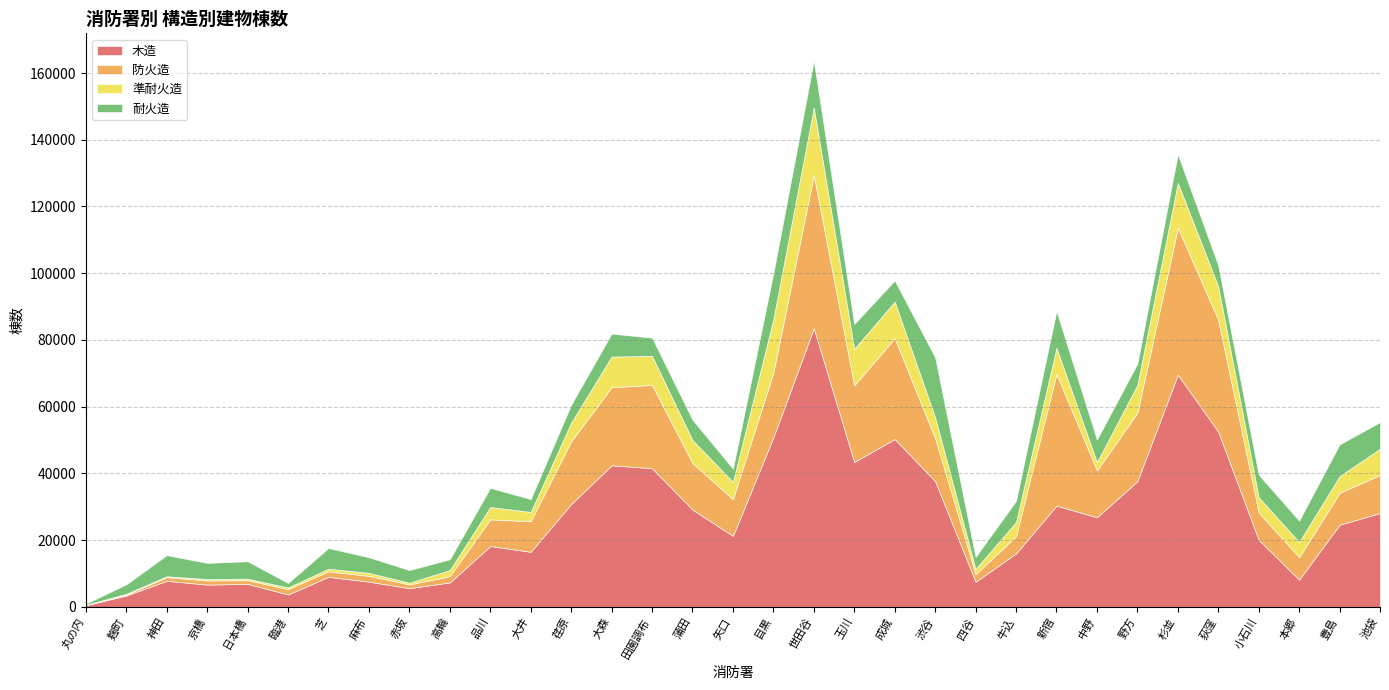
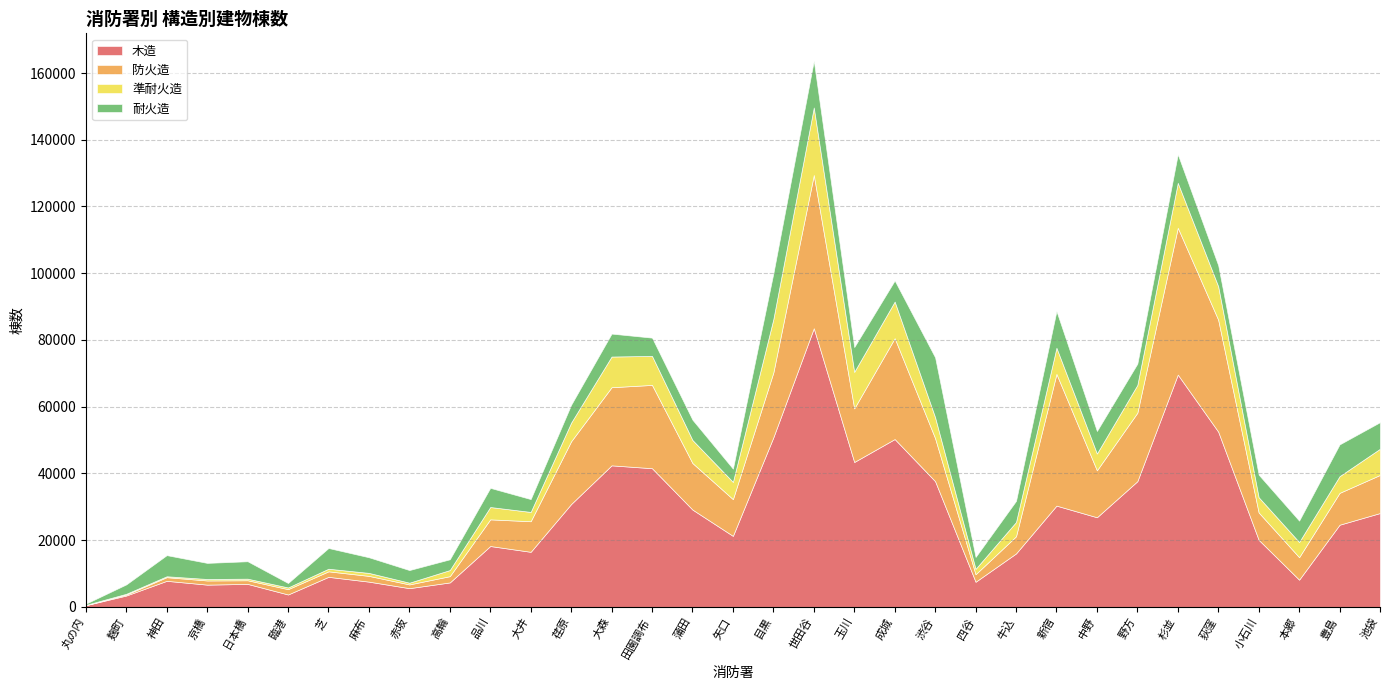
防火造, 玉川: 23000 -> 16000
準耐火造, 中野: 2000 -> 5000
